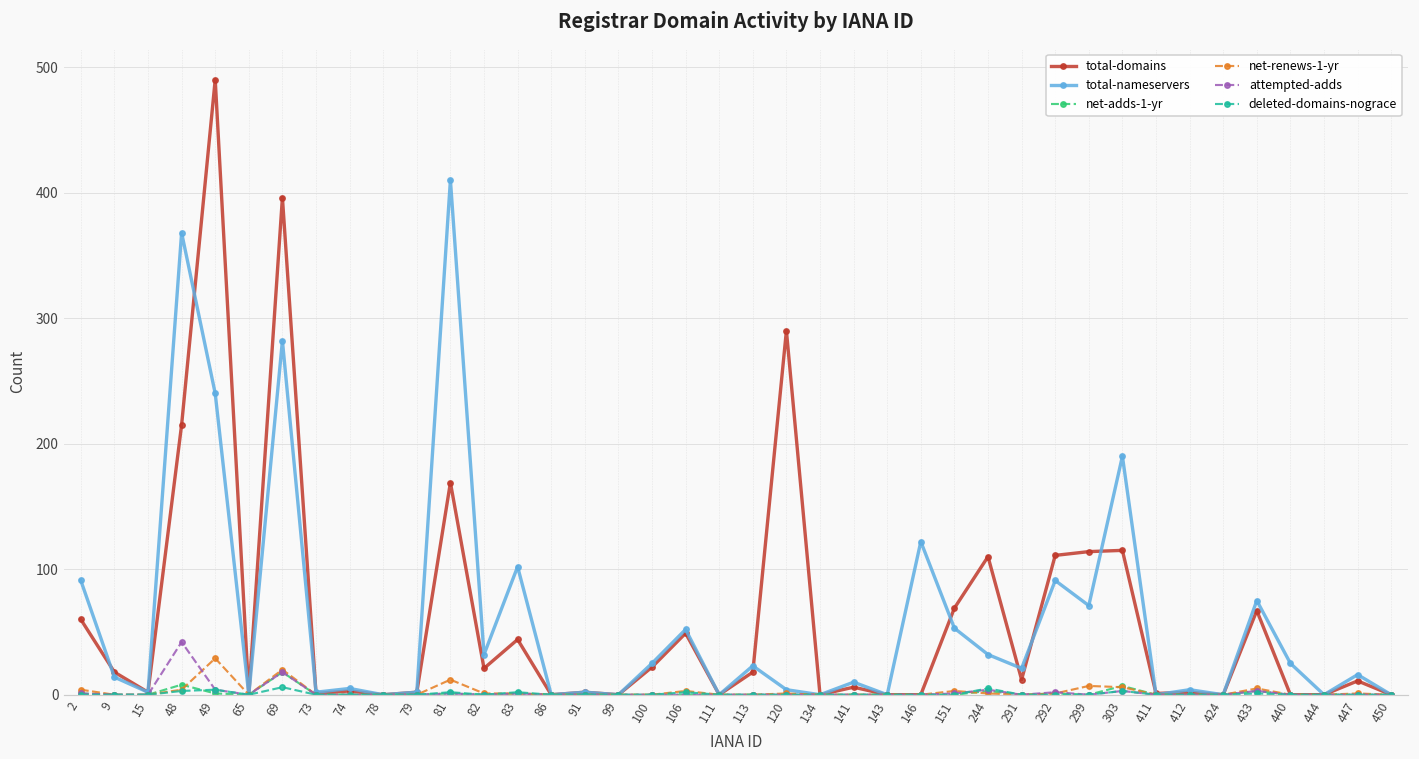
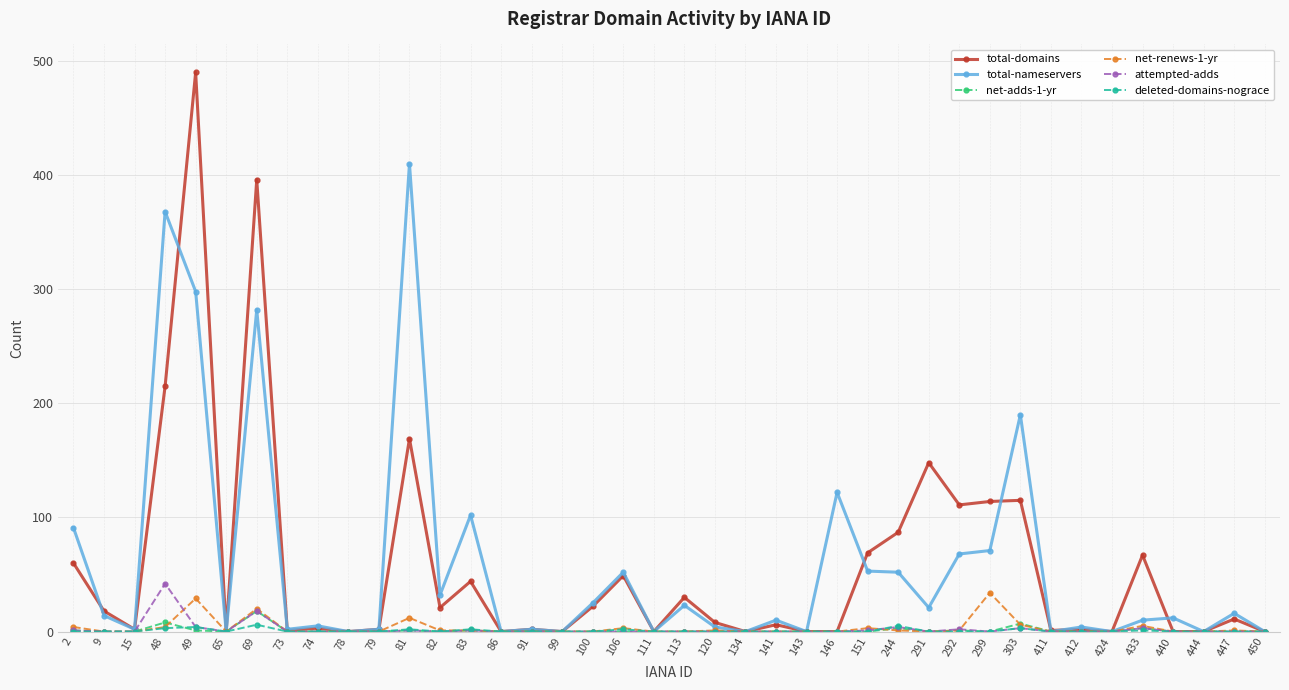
total-nameservers, 49: 240 -> 298
total-domains, 113: 18 -> 30
total-domains, 120: 290 -> 8
total-domains, 244: 110 -> 87
total-nameservers, 244: 32 -> 52
total-domains, 291: 12 -> 148
total-nameservers, 292: 91 -> 68
net-renews-1-yr, 299: 7 -> 34
total-nameservers, 433: 75 -> 10
total-nameservers, 440: 25 -> 12
